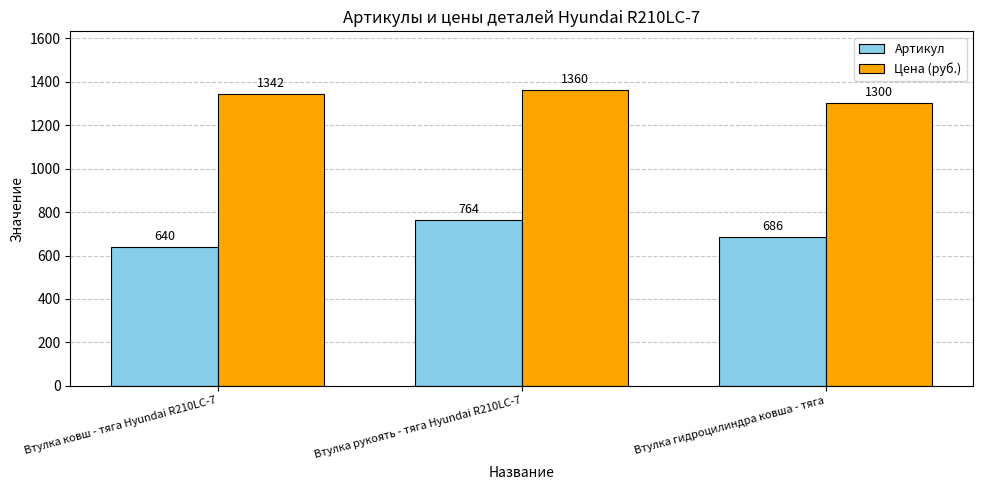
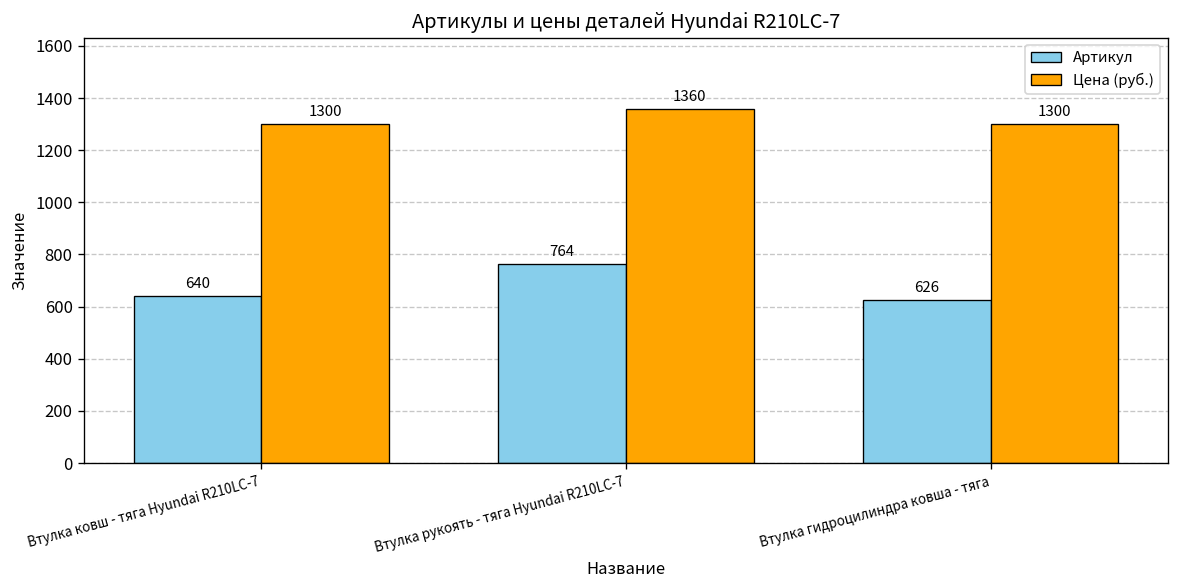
Цена (руб.), Втулка ковш - тяга Hyundai R210LC-7: 1342 -> 1300
Артикул, Втулка гидроцилиндра ковша - тяга: 686 -> 626
